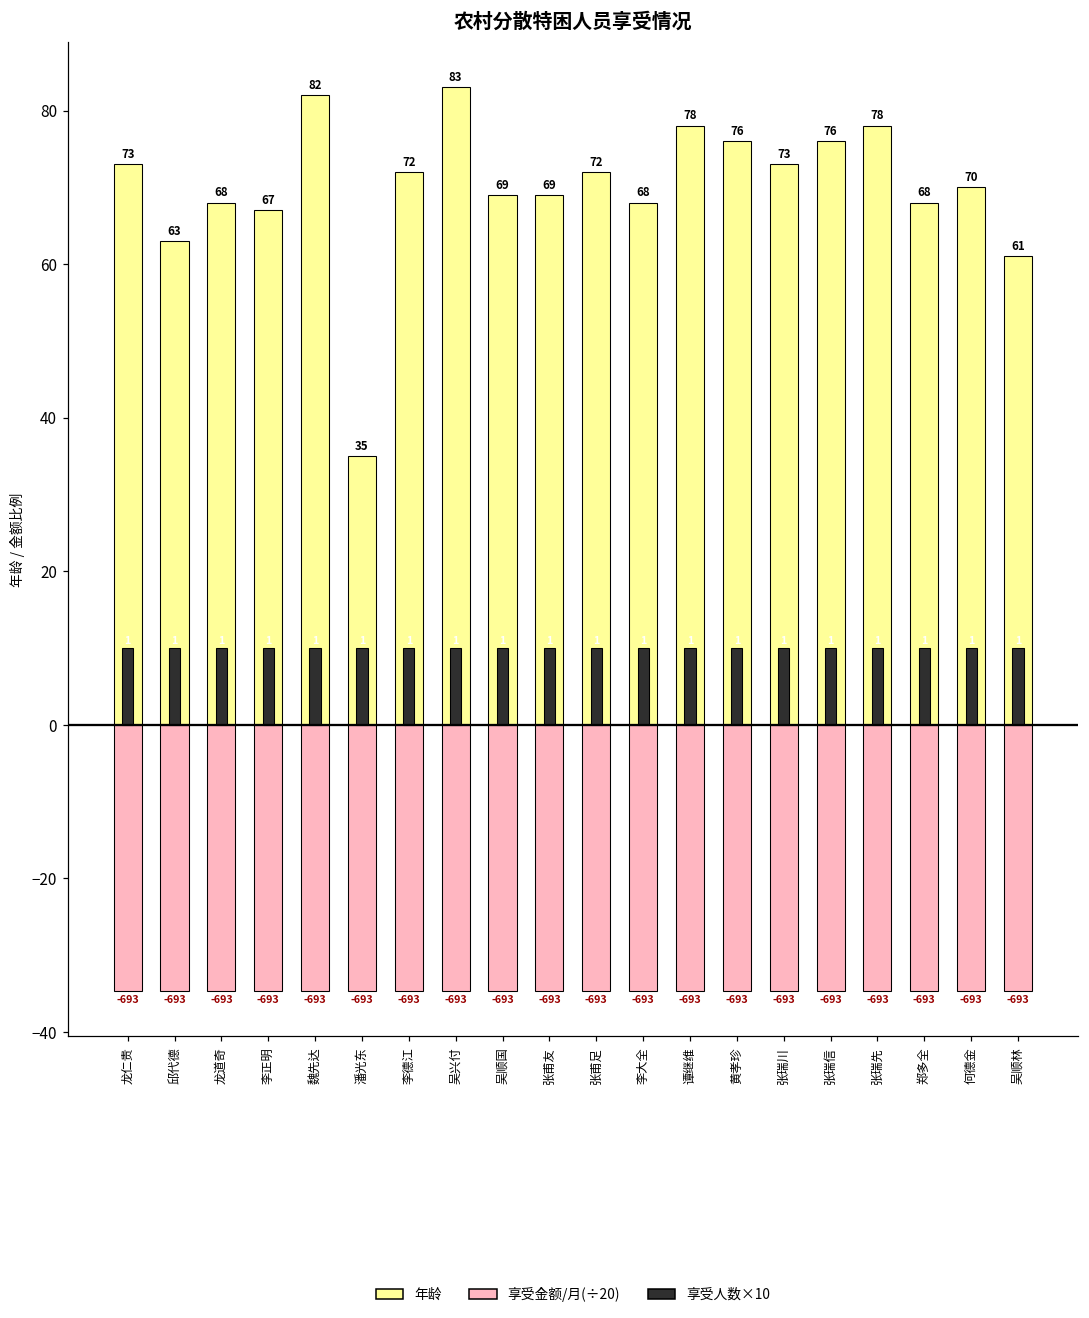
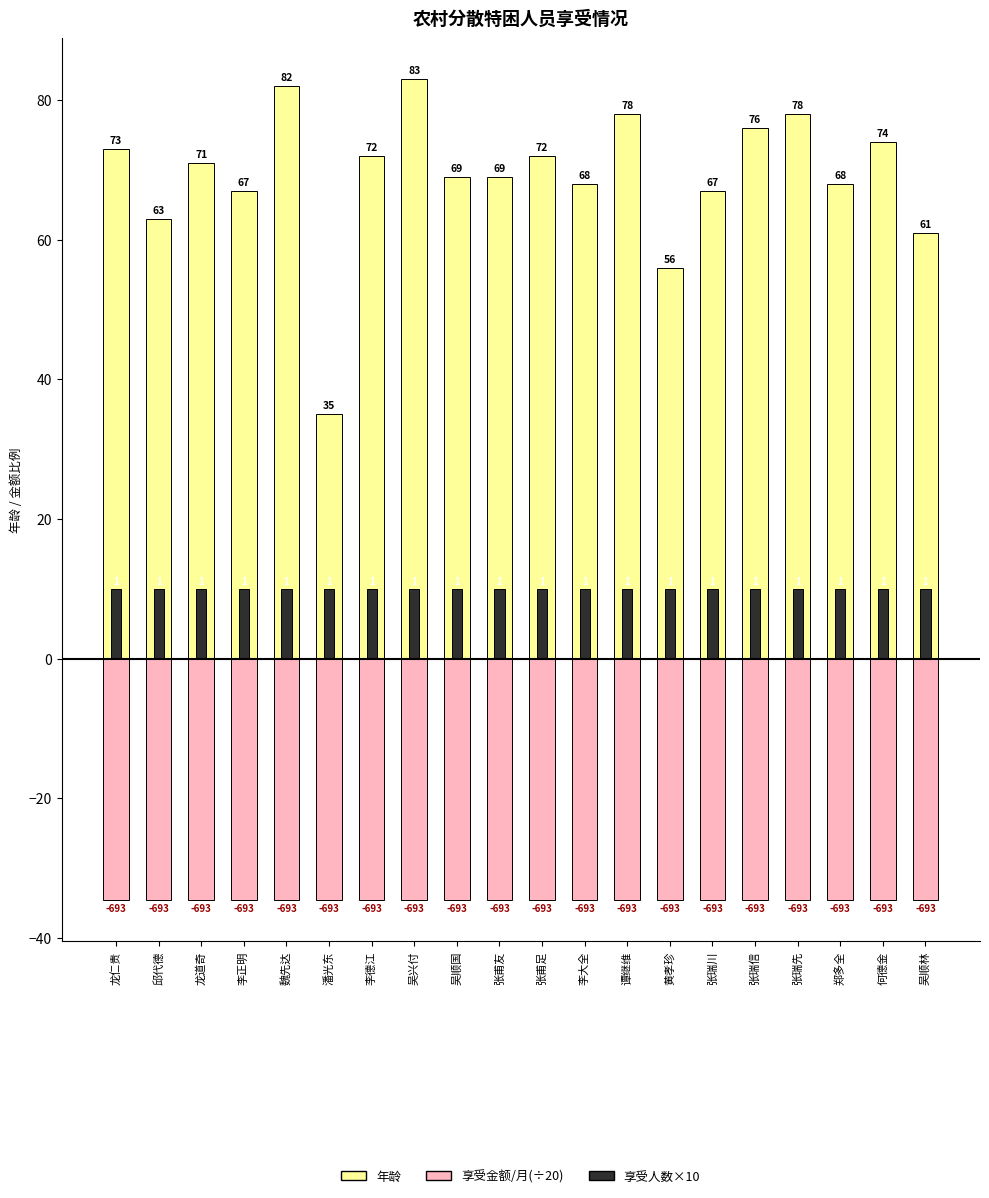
年龄, 龙道奇: 68 -> 71
年龄, 黄孝珍: 76 -> 56
年龄, 张瑞川: 73 -> 67
年龄, 何德金: 70 -> 74
